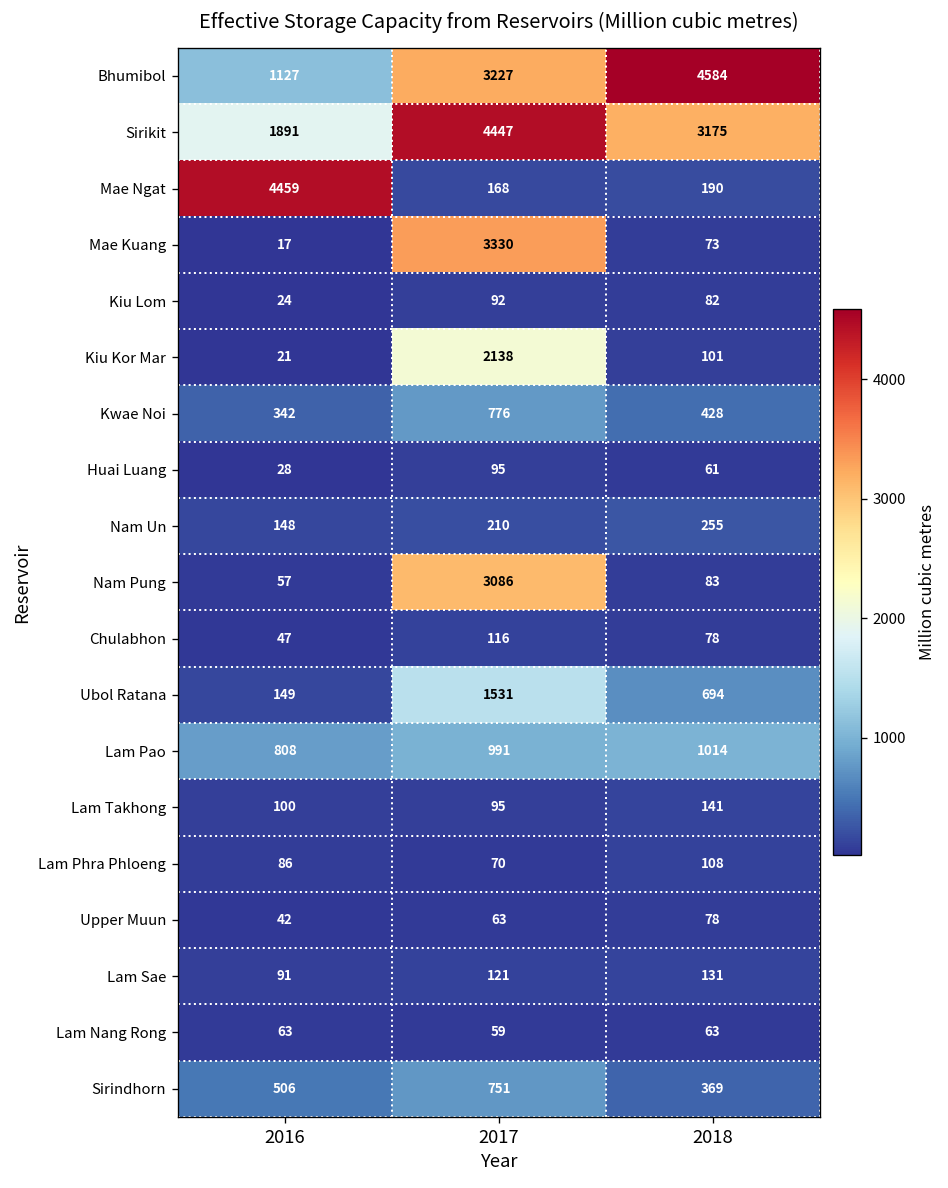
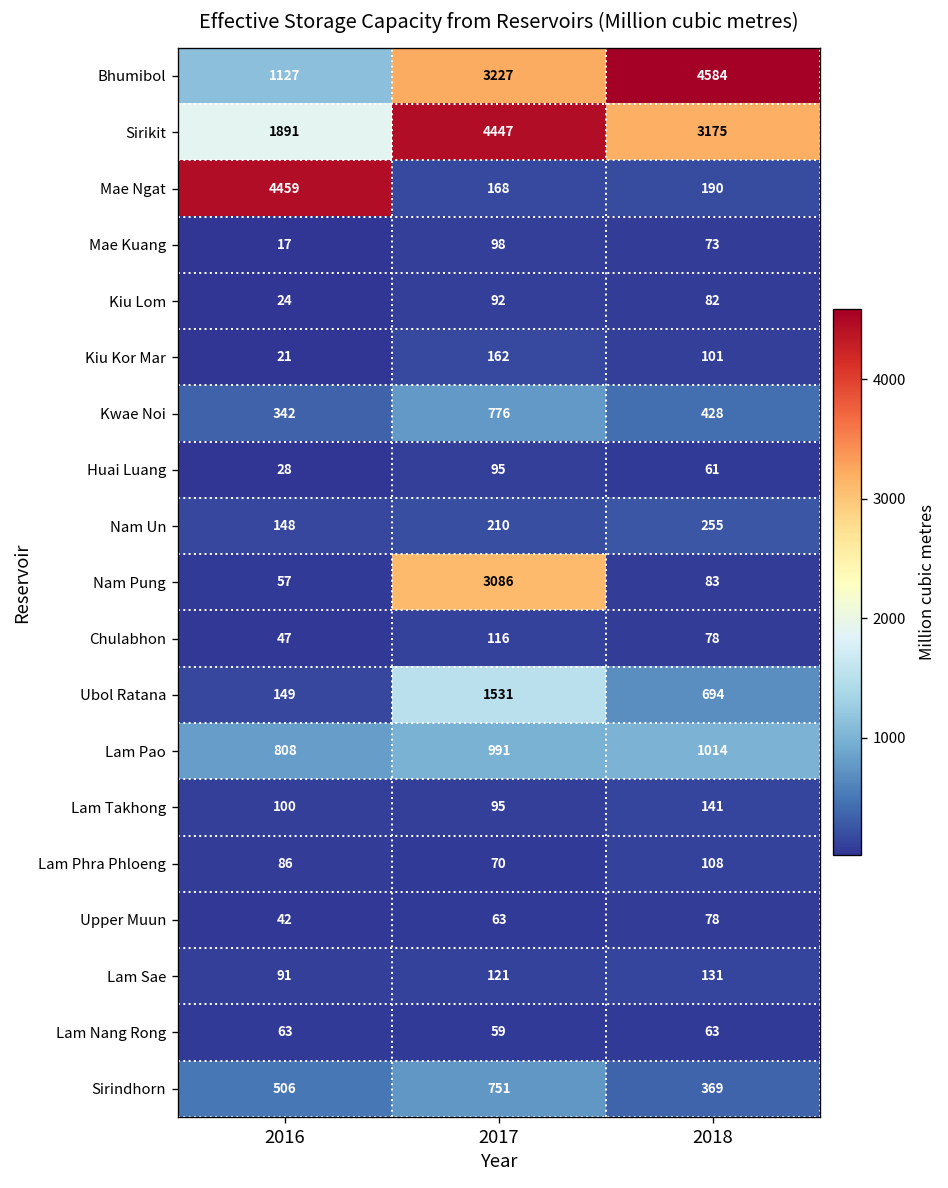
Mae Kuang, 2017: 3330 -> 98
Kiu Kor Mar, 2017: 2138 -> 162
